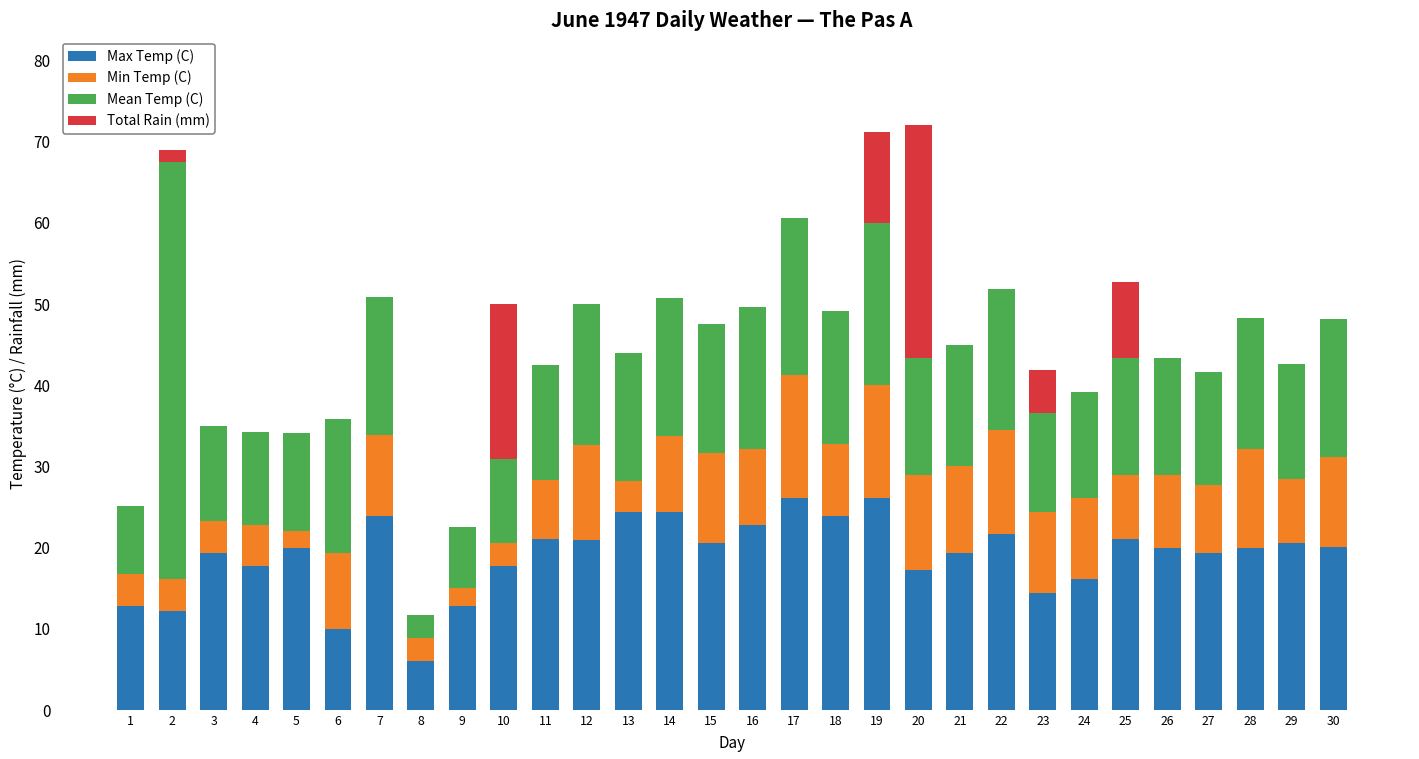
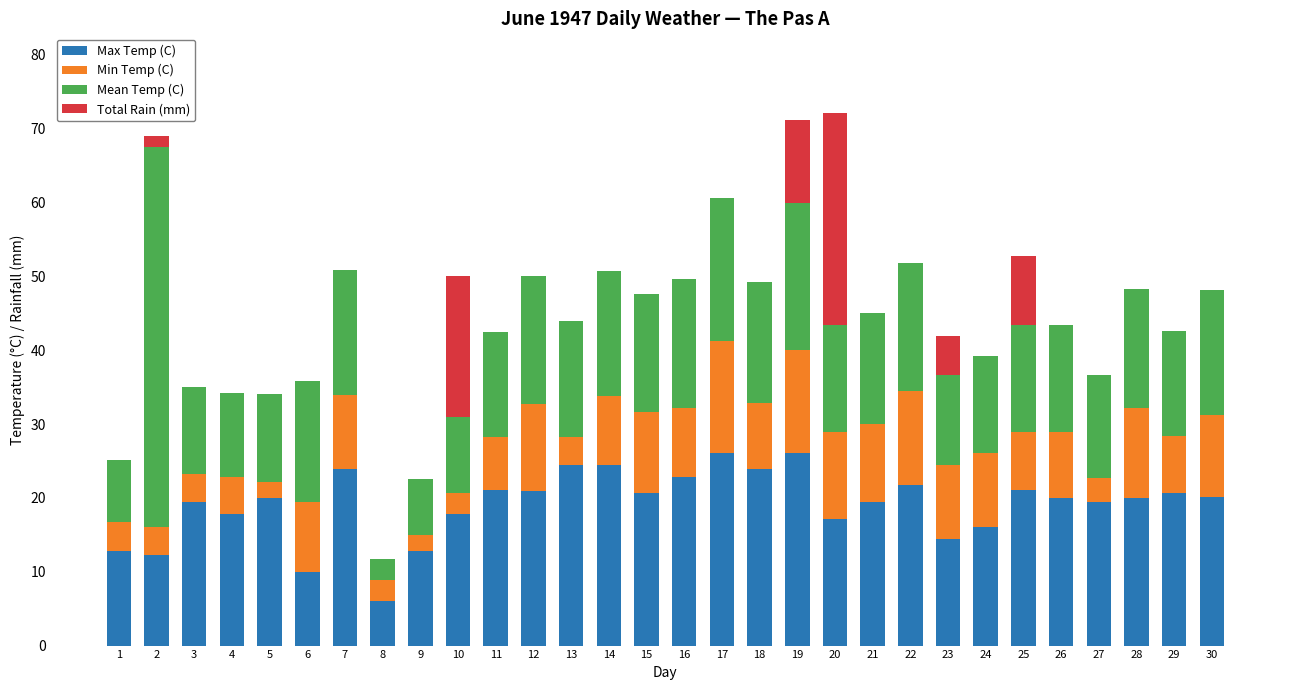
Min Temp (C), 27: 8 -> 3
